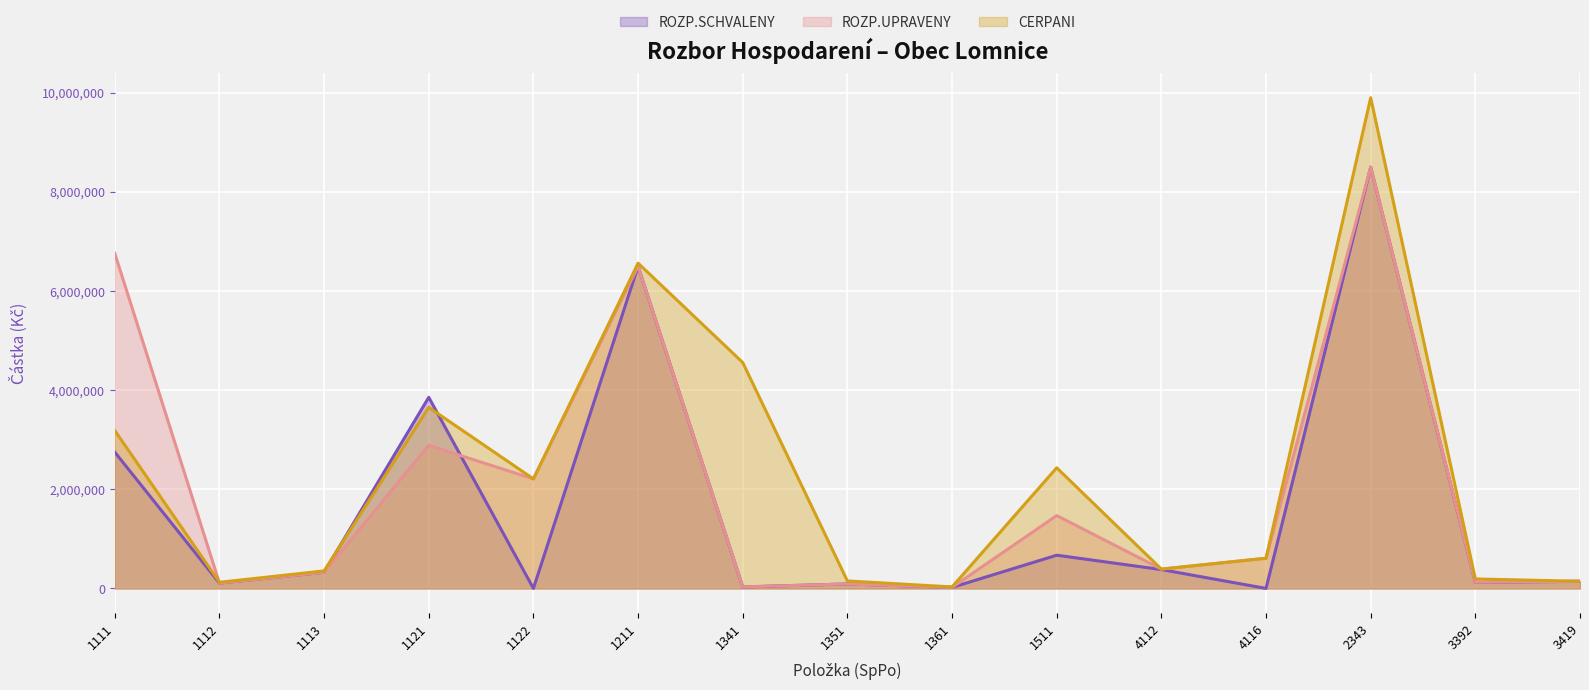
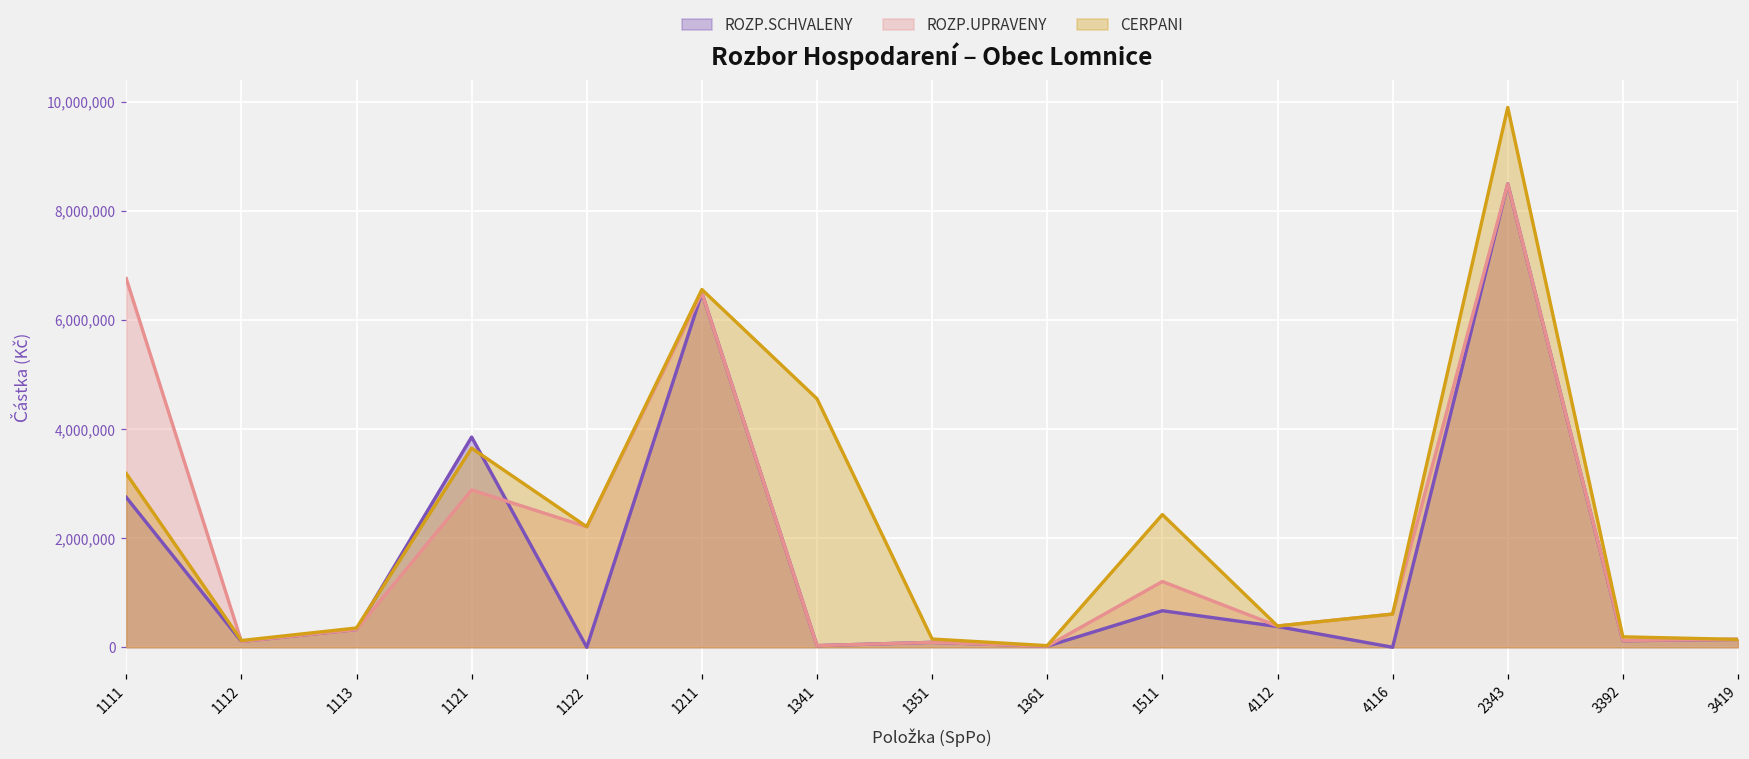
ROZP.UPRAVENY, 1511: 1,500,000 -> 1,200,000
